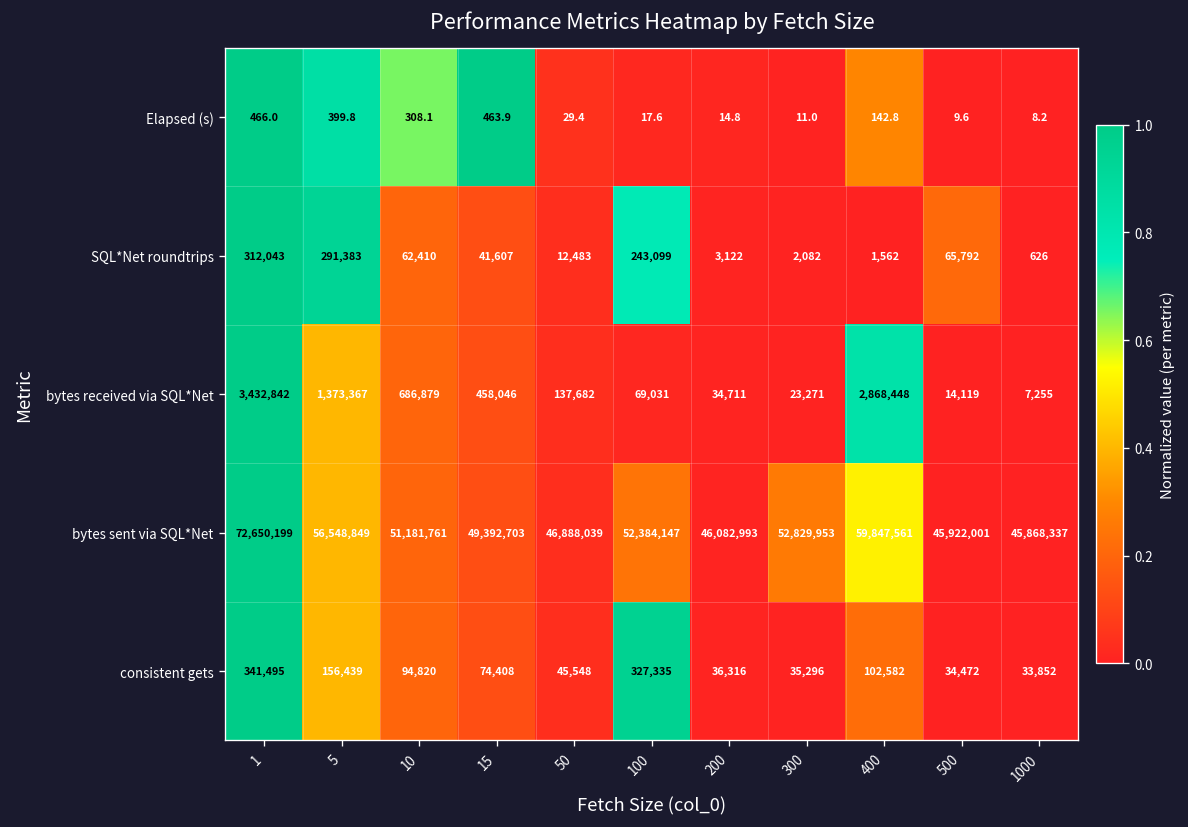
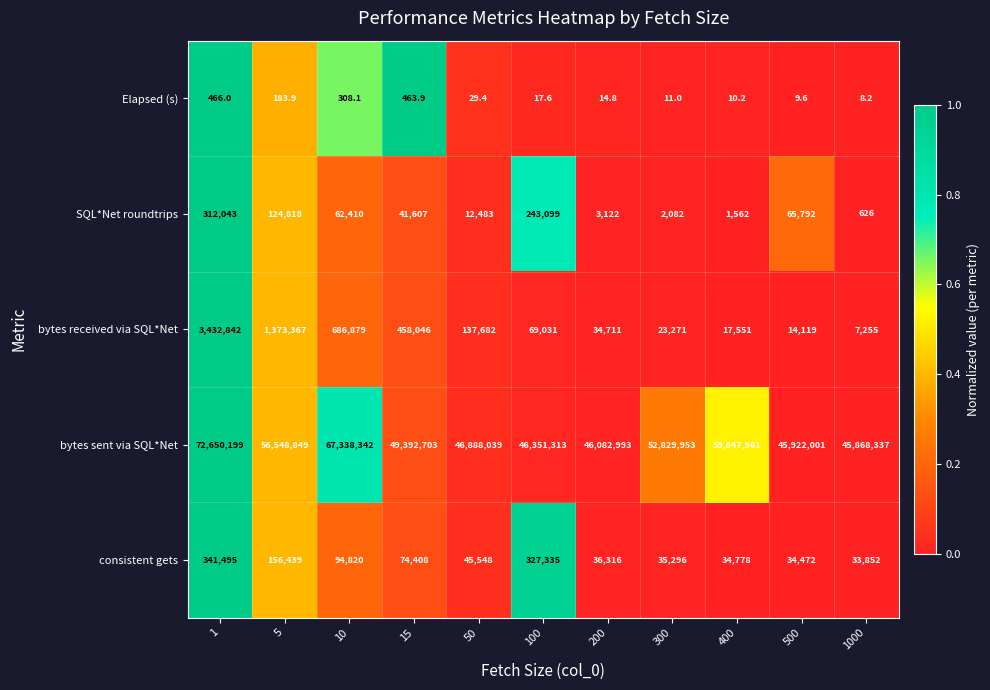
Elapsed (s), 5: 399.8 -> 183.9
Elapsed (s), 400: 142.8 -> 10.2
SQL*Net roundtrips, 5: 291,383 -> 124,818
bytes received via SQL*Net, 400: 2,868,448 -> 17,551
bytes sent via SQL*Net, 10: 51,181,761 -> 67,338,342
bytes sent via SQL*Net, 100: 52,384,147 -> 46,351,313
consistent gets, 400: 102,582 -> 34,778
